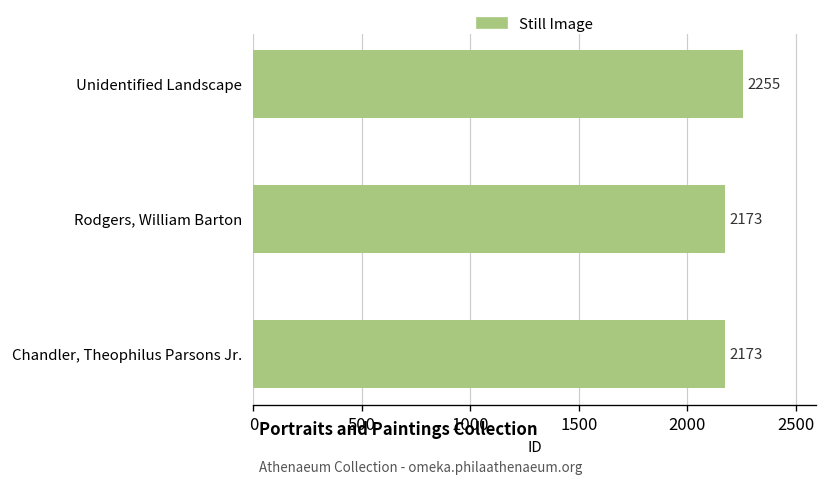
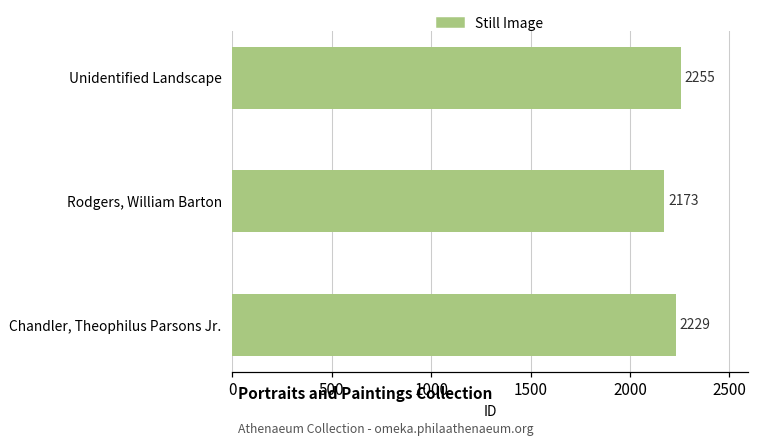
Chandler, Theophilus Parsons Jr.: 2173 -> 2229
